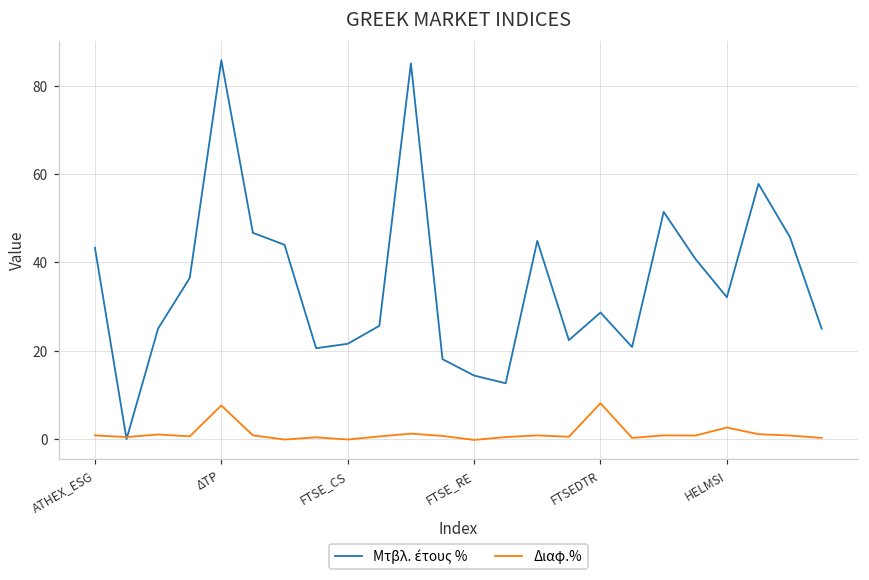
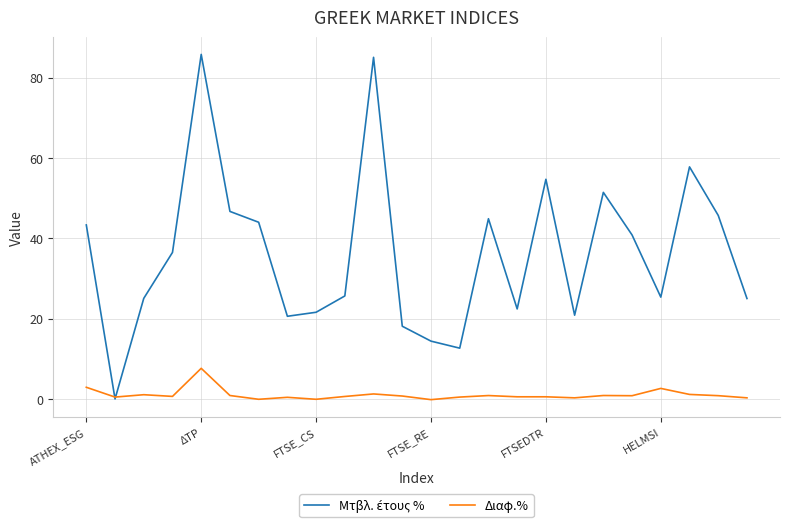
Διαφ.%, ATHEX_ESG: 1 -> 3
Μτβλ. έτους %, FTSEDTR: 29 -> 55
Διαφ.%, FTSEDTR: 8 -> 1
Μτβλ. έτους %, HELMSI: 32 -> 25
